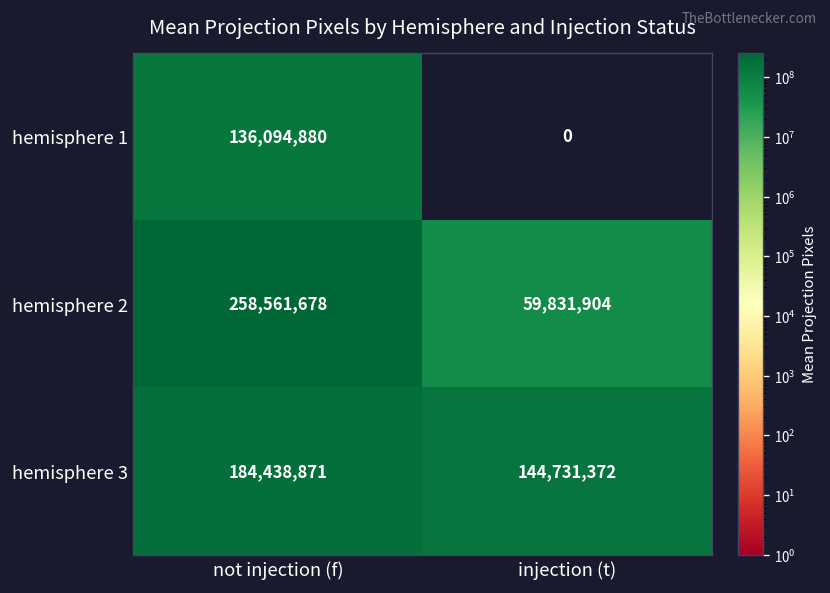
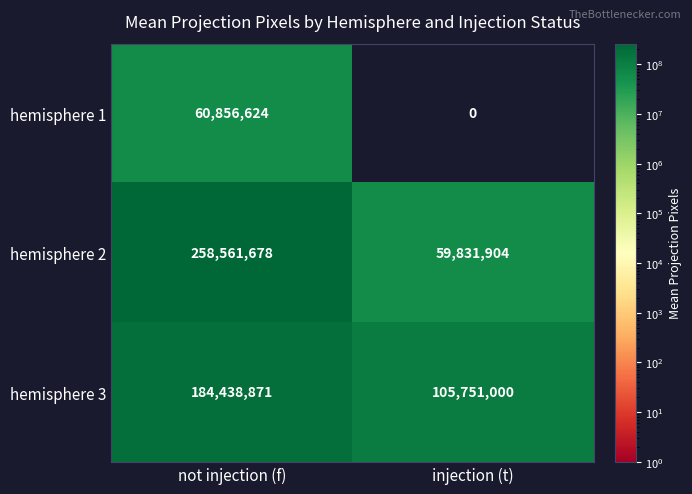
hemisphere 1, not injection (f): 136,094,880 -> 60,856,624
hemisphere 3, injection (t): 144,731,372 -> 105,751,000
